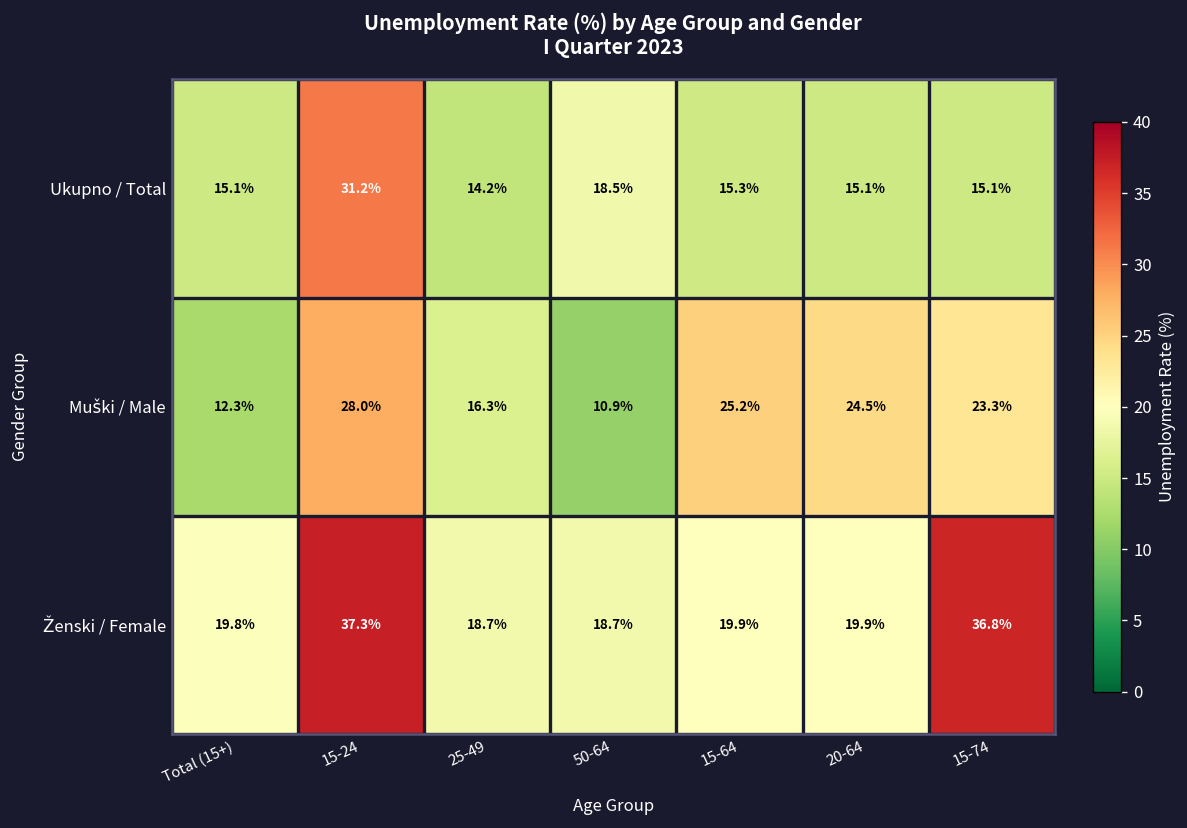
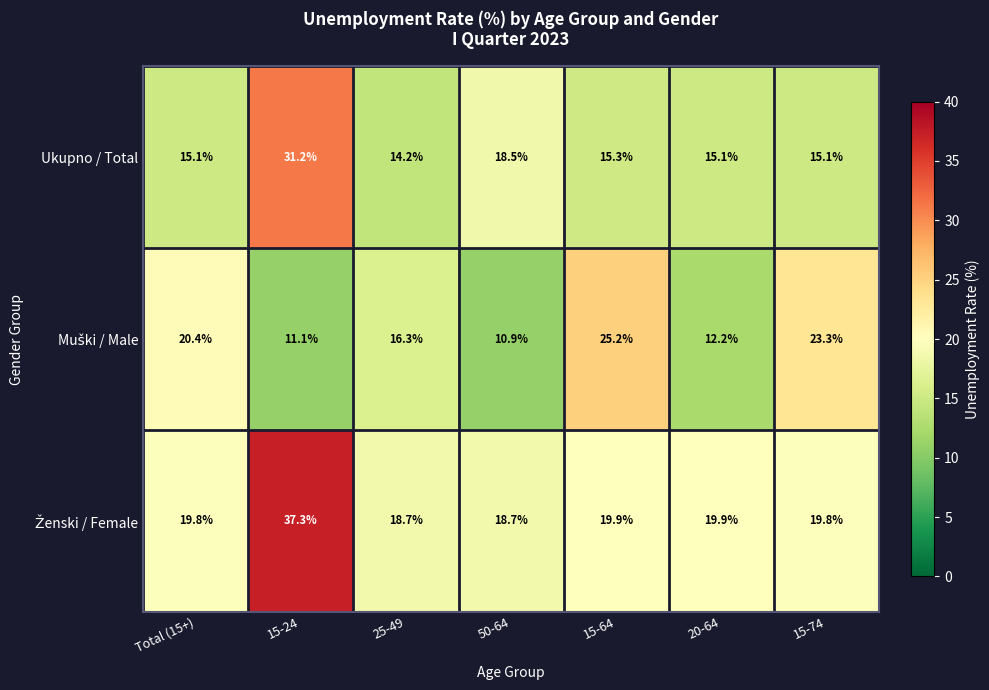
Muški / Male, Total (15+): 12.3% -> 20.4%
Muški / Male, 15-24: 28.0% -> 11.1%
Muški / Male, 20-64: 24.5% -> 12.2%
Ženski / Female, 15-74: 36.8% -> 19.8%
